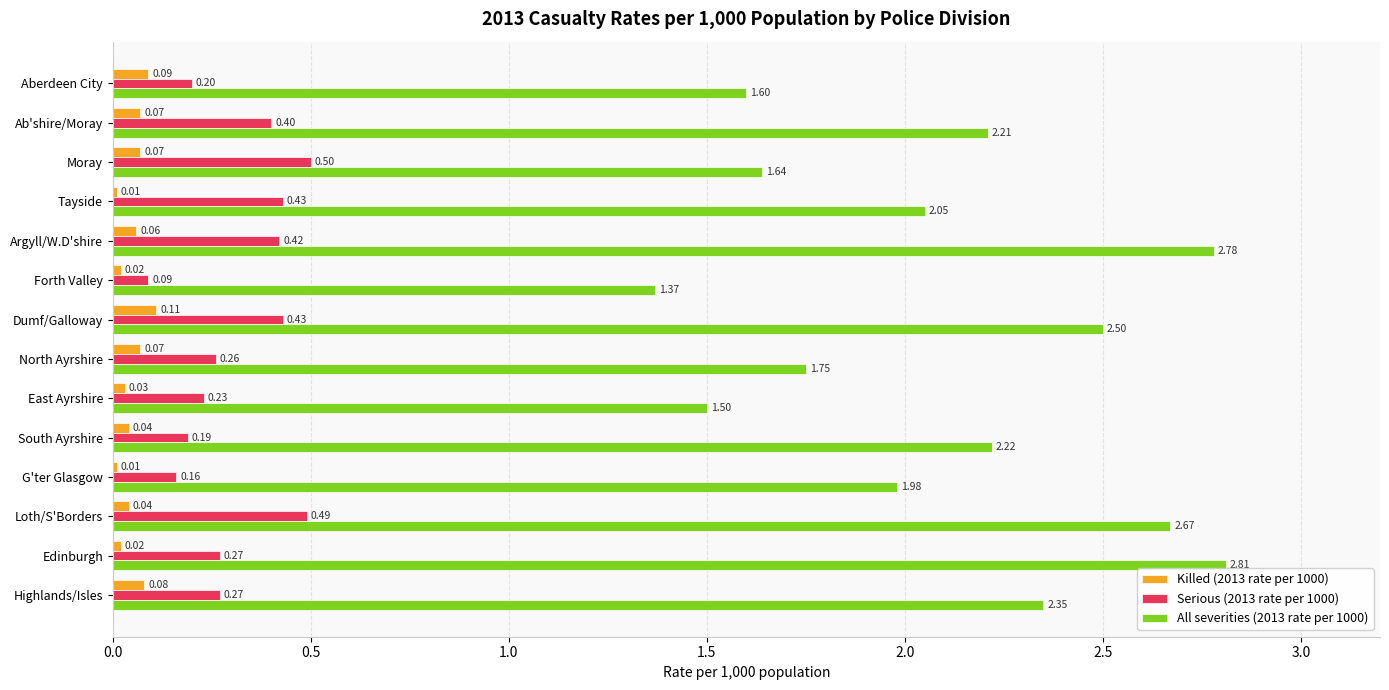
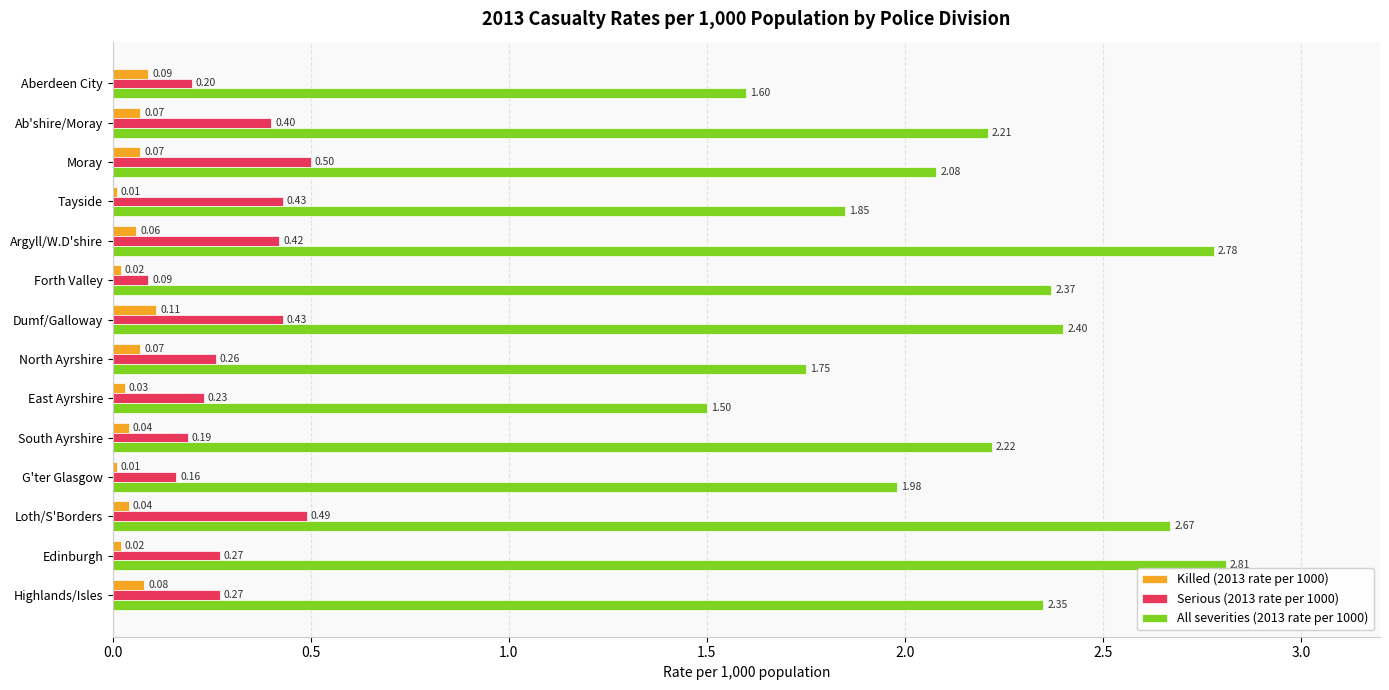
All severities (2013 rate per 1000), Moray: 1.64 -> 2.08
All severities (2013 rate per 1000), Tayside: 2.05 -> 1.85
All severities (2013 rate per 1000), Forth Valley: 1.37 -> 2.37
All severities (2013 rate per 1000), Dumf/Galloway: 2.50 -> 2.40
